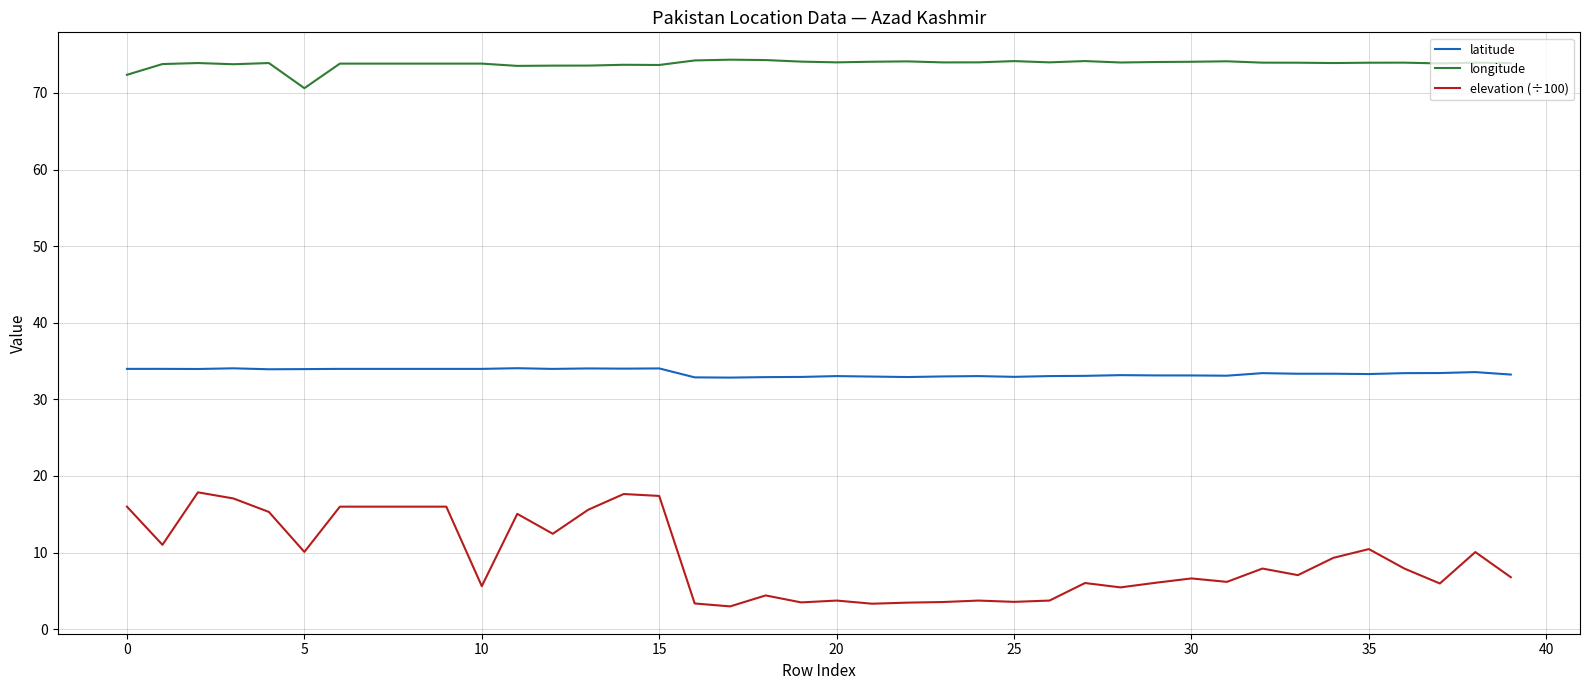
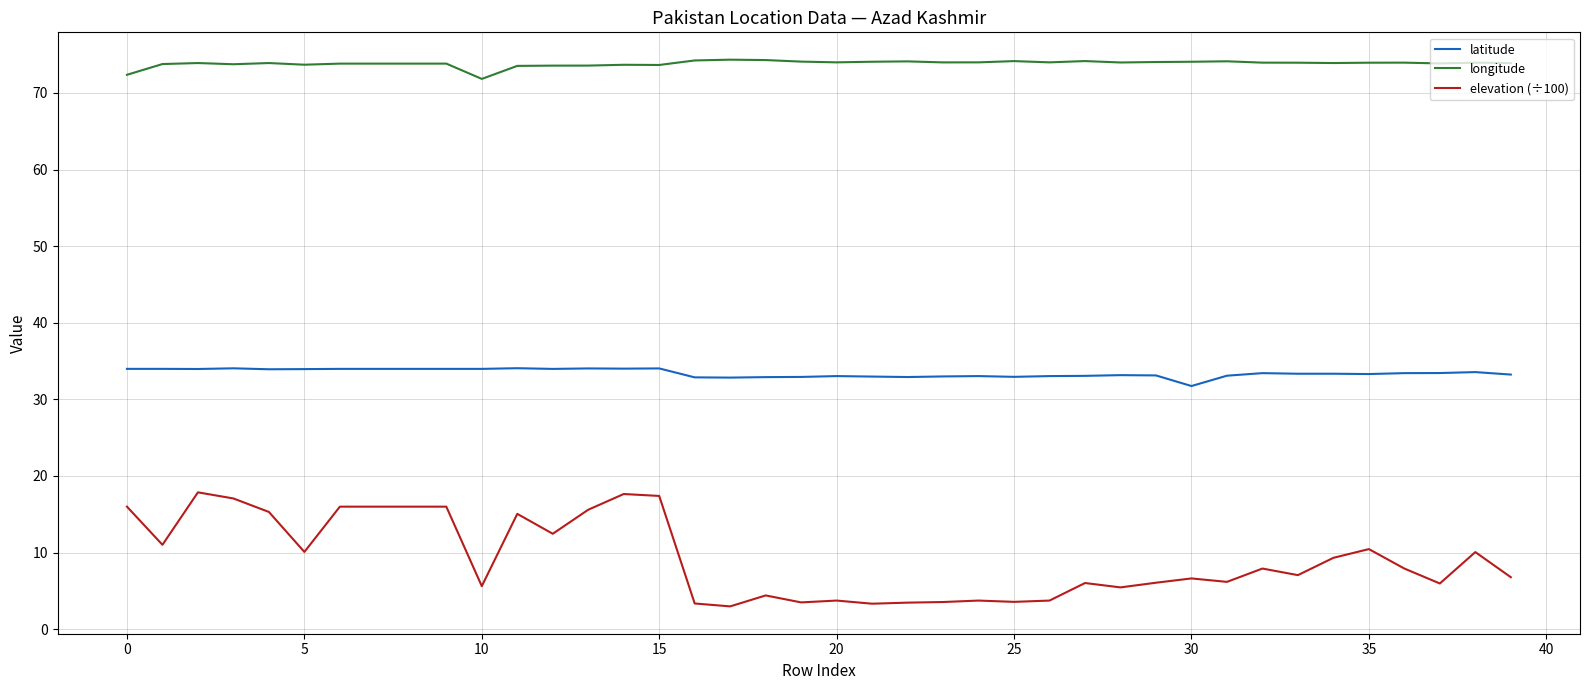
longitude, 5: 71 -> 74
longitude, 10: 74 -> 72
latitude, 30: 33 -> 32
